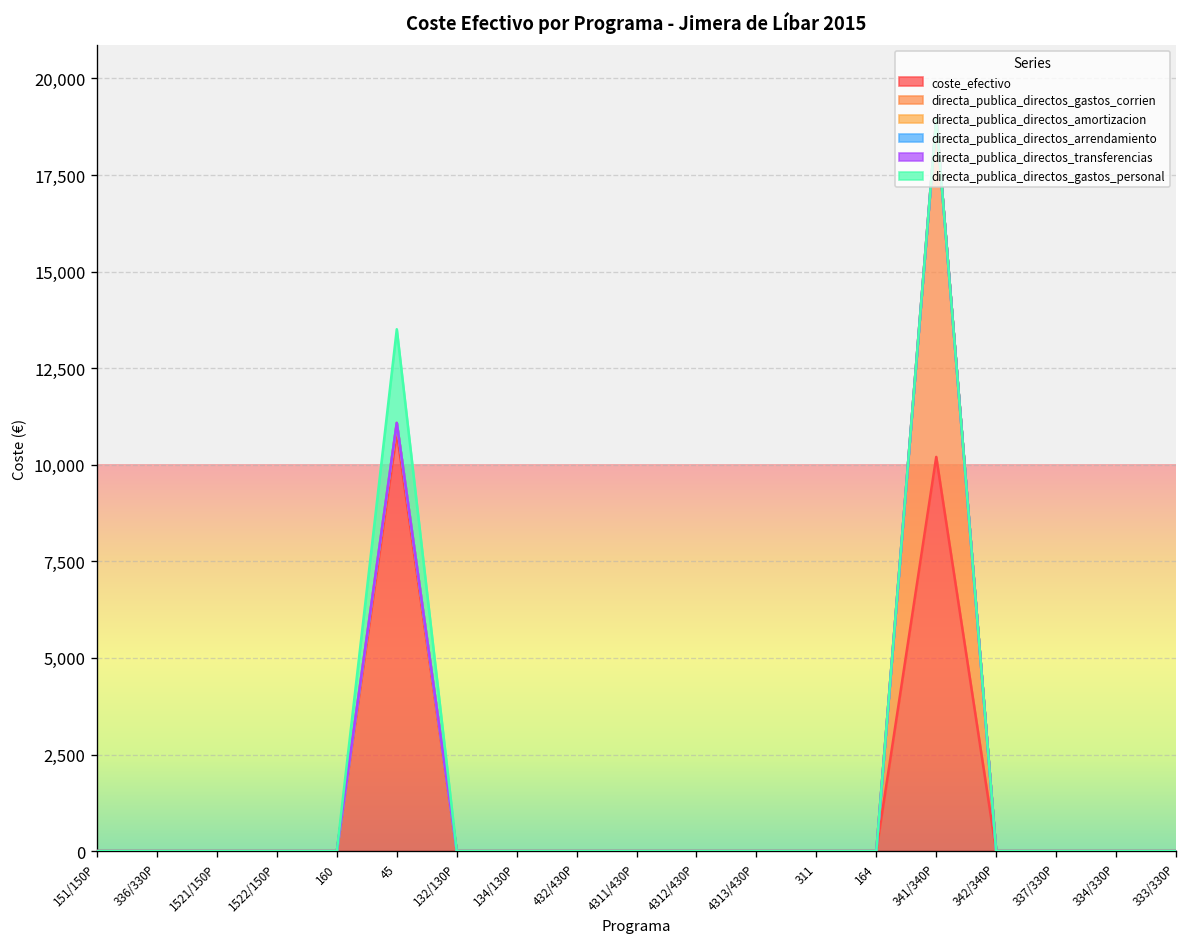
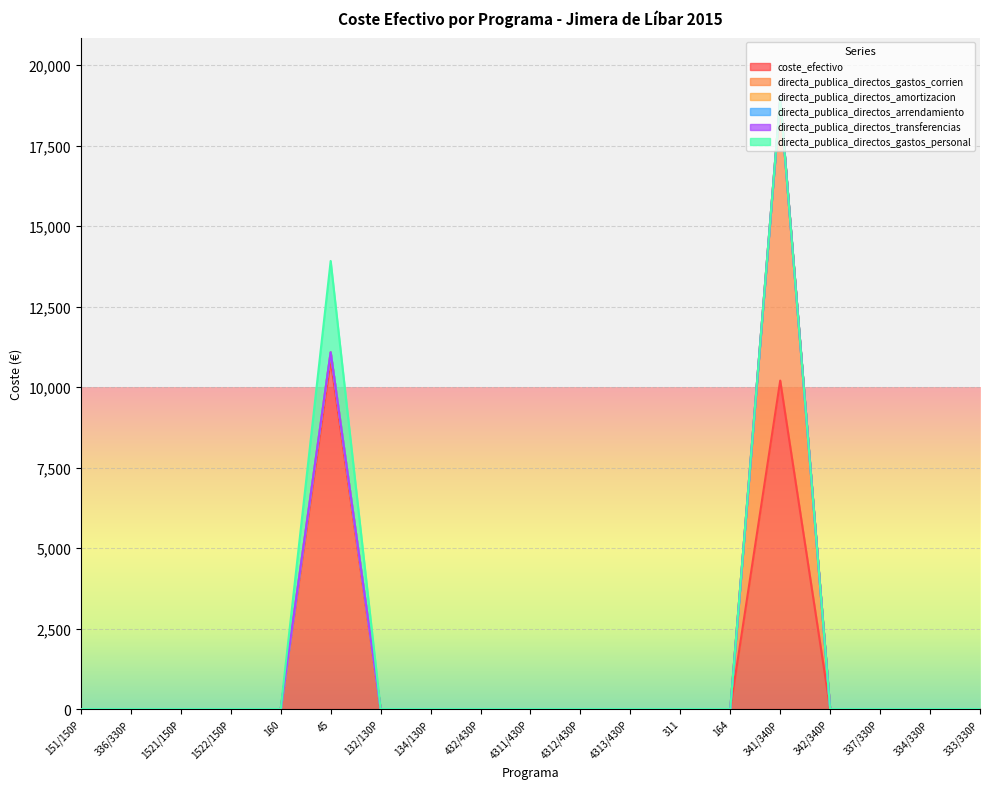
directa_publica_directos_gastos_personal, 45: 2,400 -> 2,800
